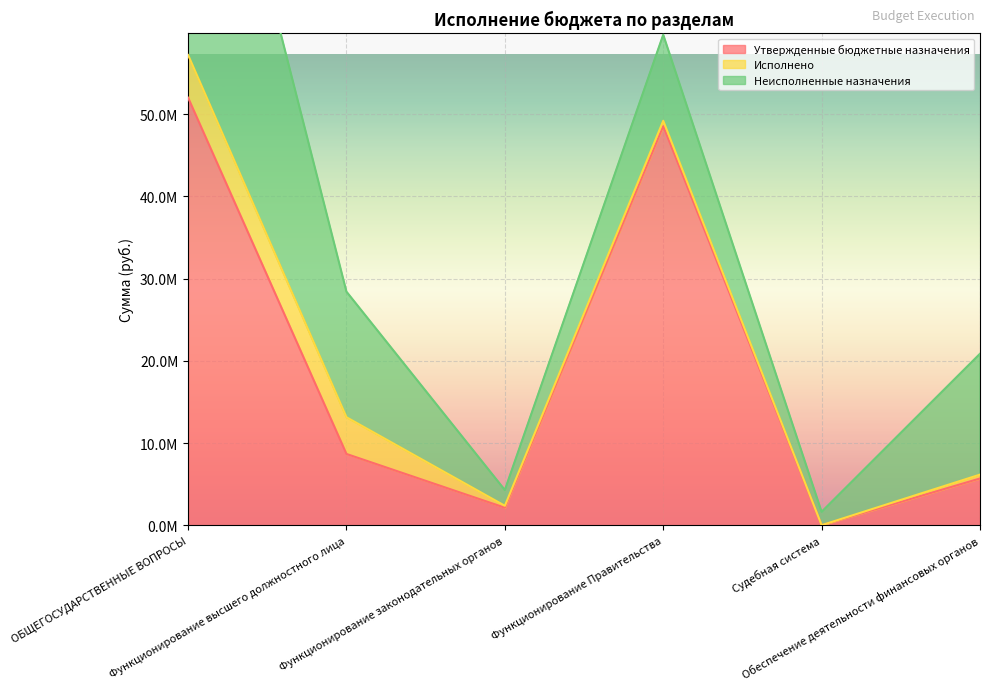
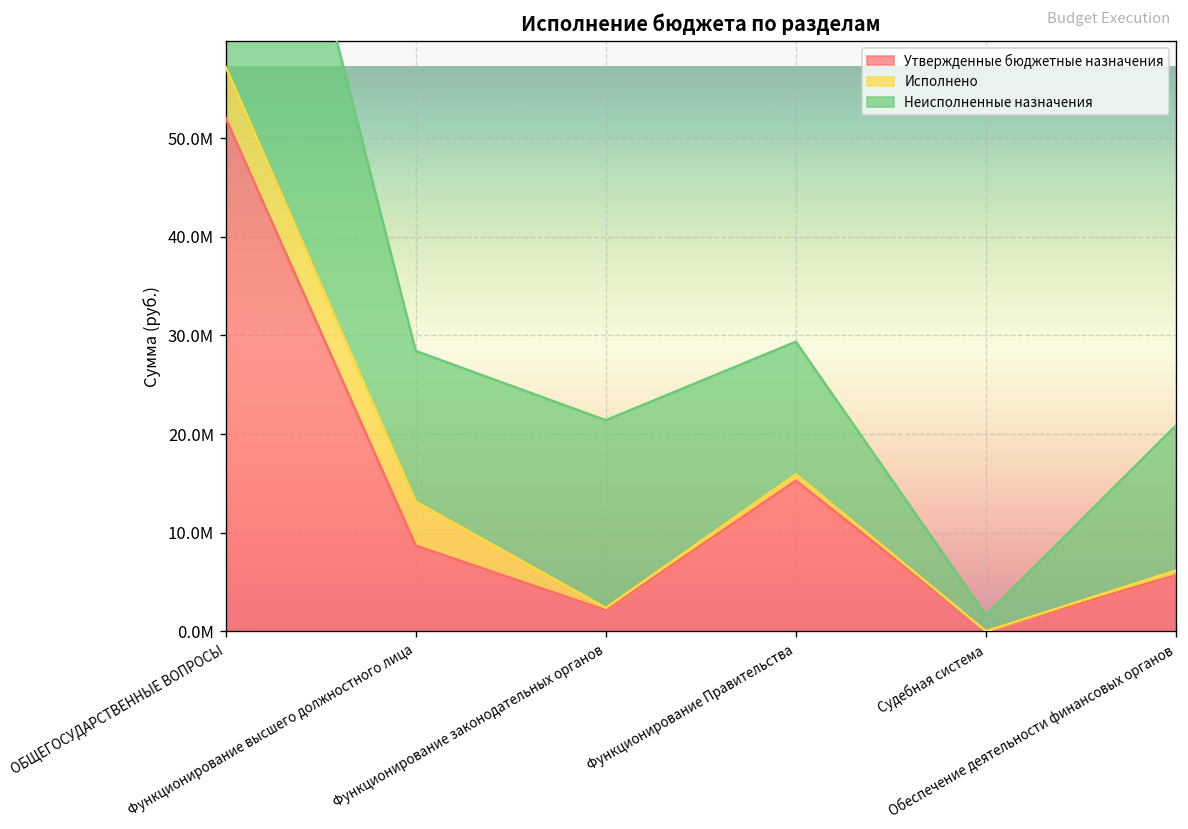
Неисполненные назначения, Функционирование законодательных органов: 2000000 -> 19000000
Утвержденные бюджетные назначения, Функционирование Правительства: 49000000 -> 15000000
Неисполненные назначения, Функционирование Правительства: 10000000 -> 13000000
